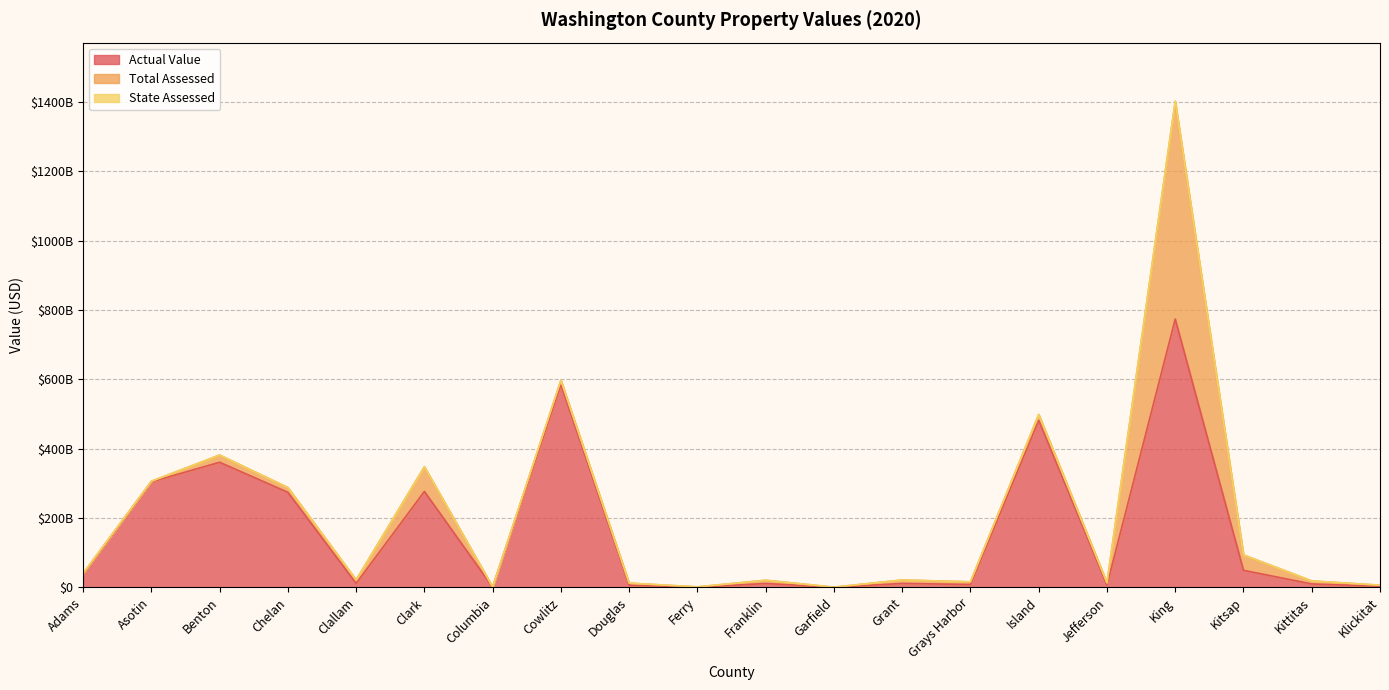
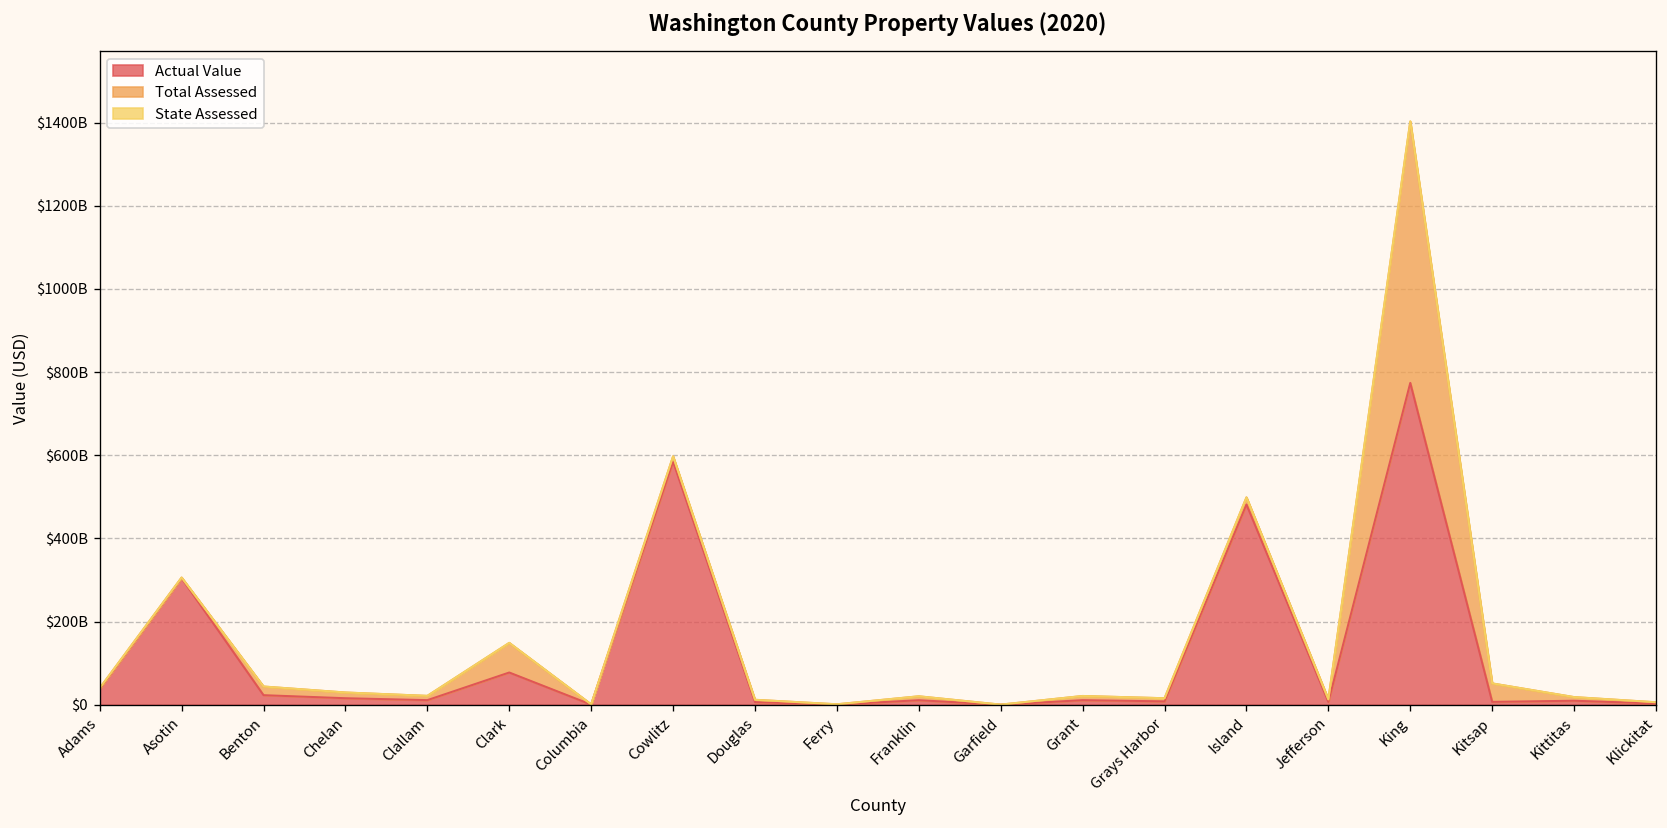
Actual Value, Benton: $360000000000 -> $20000000000
Actual Value, Chelan: $270000000000 -> $20000000000
Actual Value, Clark: $280000000000 -> $80000000000
Actual Value, Kitsap: $50000000000 -> $10000000000
